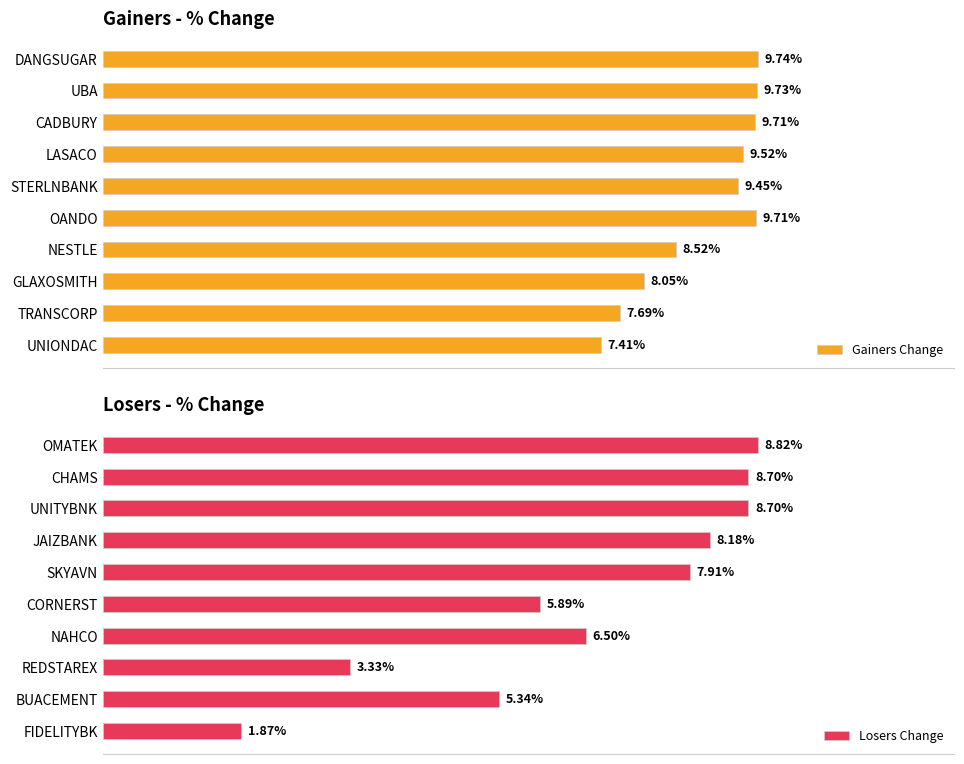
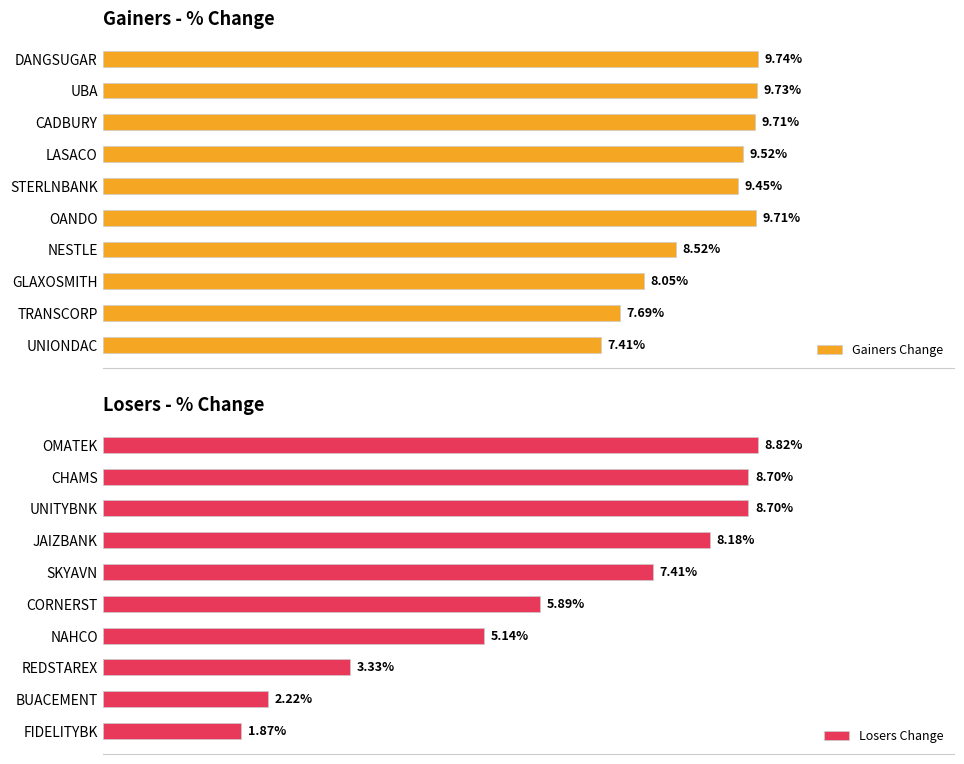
Losers - % Change, SKYAVN: 7.91% -> 7.41%
Losers - % Change, NAHCO: 6.50% -> 5.14%
Losers - % Change, BUACEMENT: 5.34% -> 2.22%
